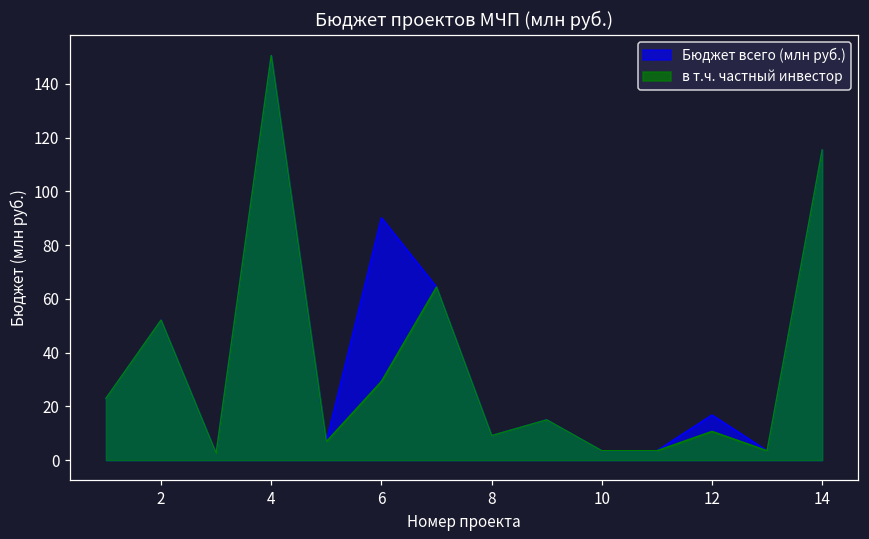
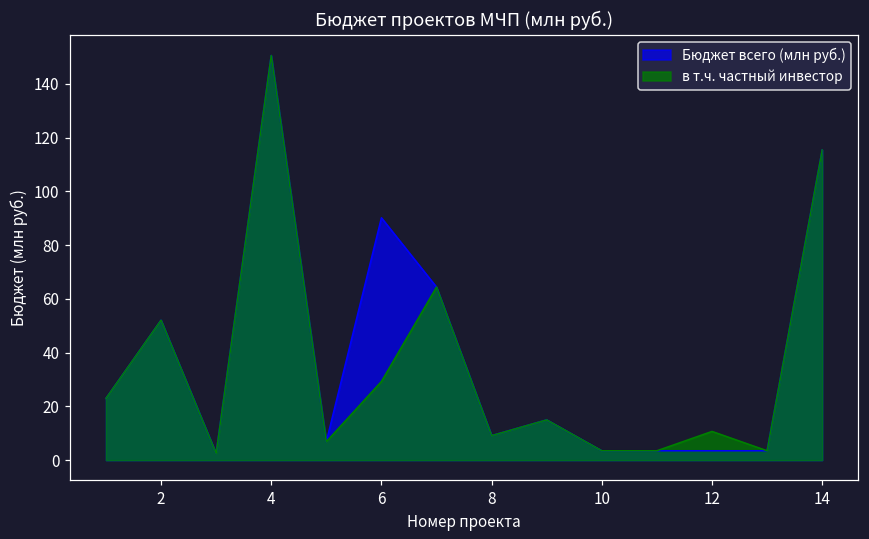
Бюджет всего (млн руб.), 12: 17 -> 4
